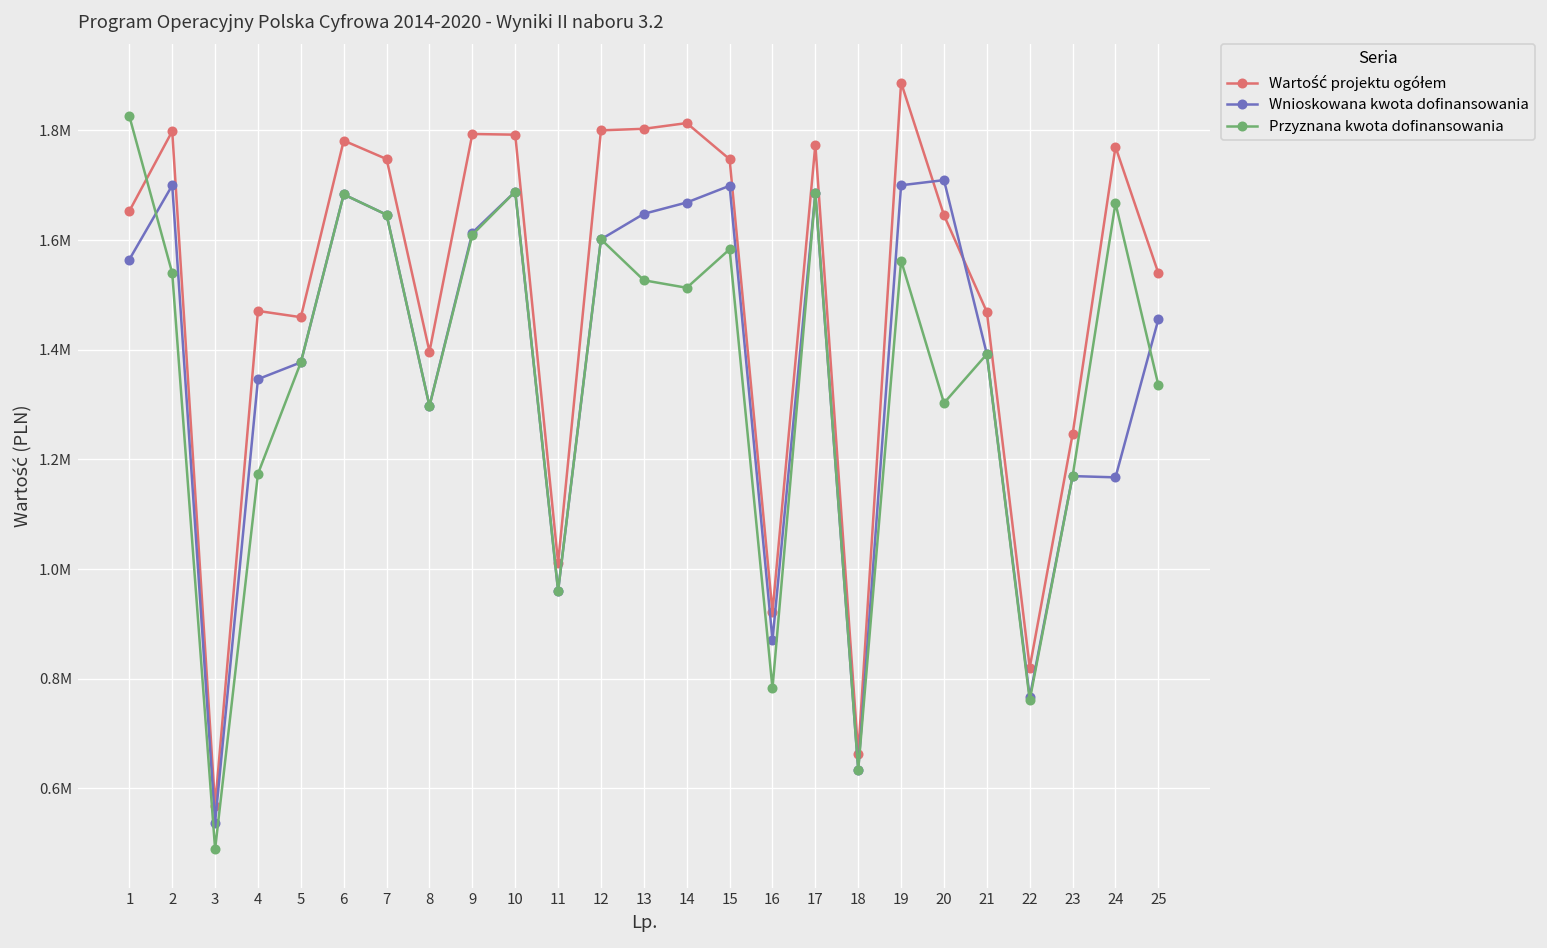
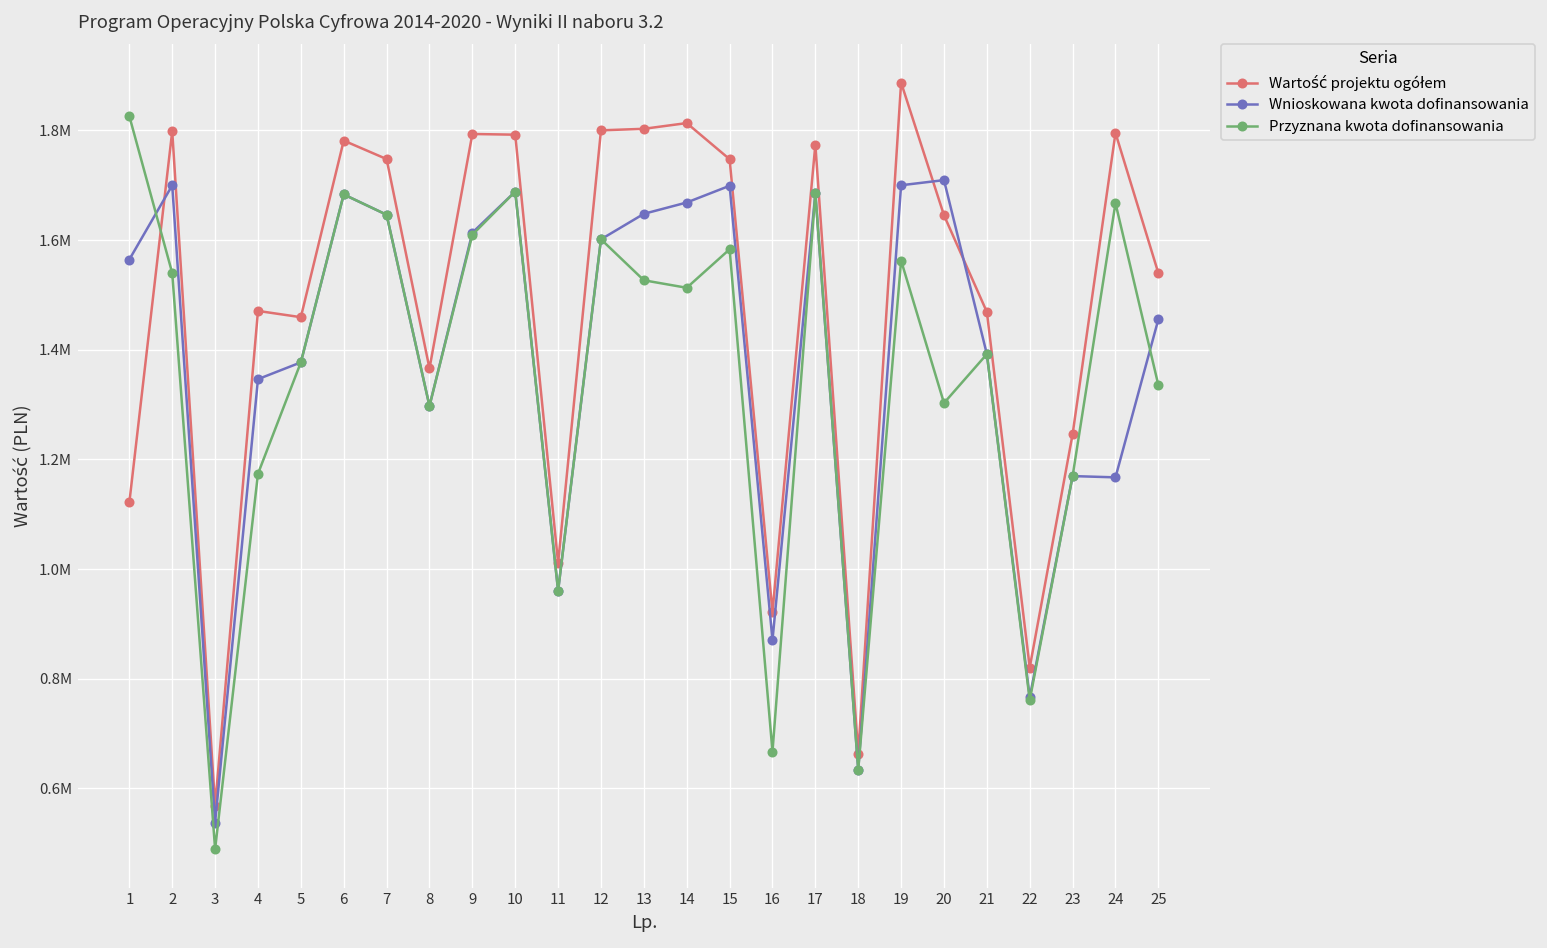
Wartość projektu ogółem, 1: 1650000 -> 1120000
Wartość projektu ogółem, 8: 1400000 -> 1370000
Przyznana kwota dofinansowania, 16: 780000 -> 670000
Wartość projektu ogółem, 24: 1770000 -> 1800000
